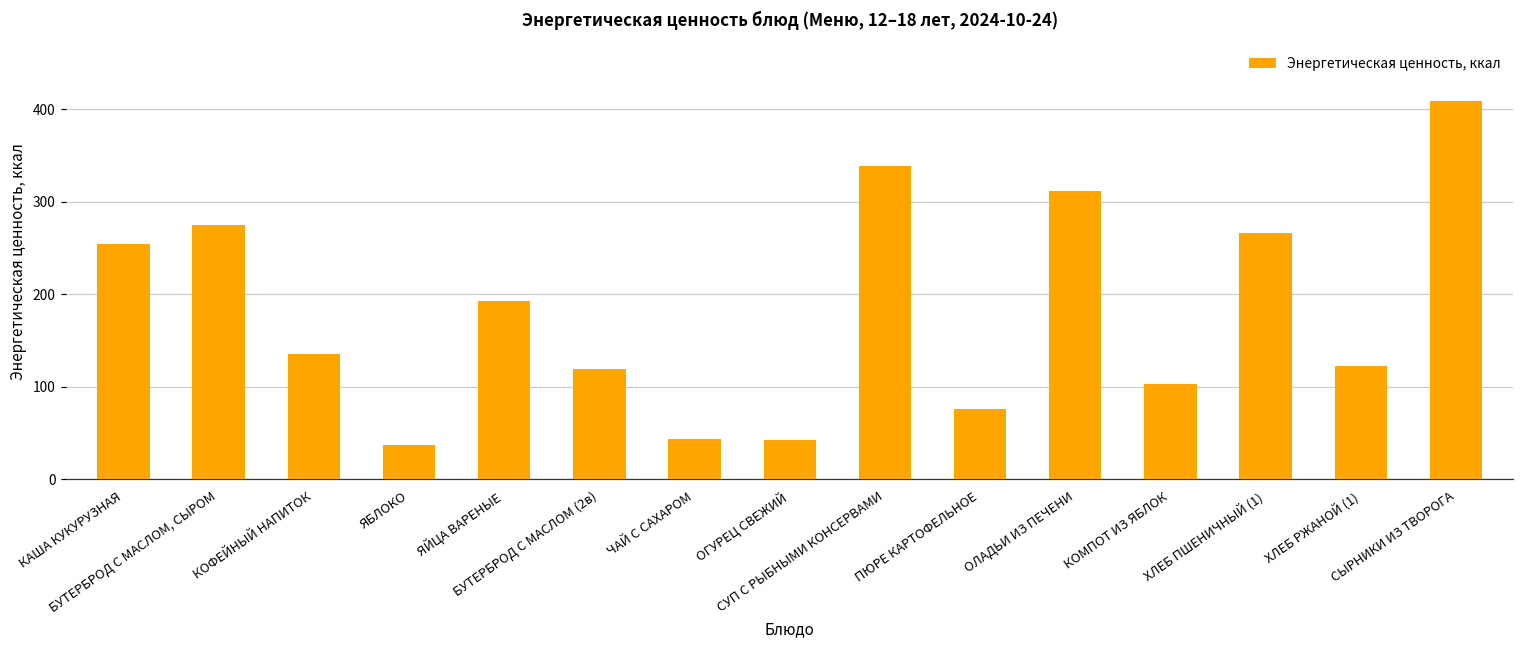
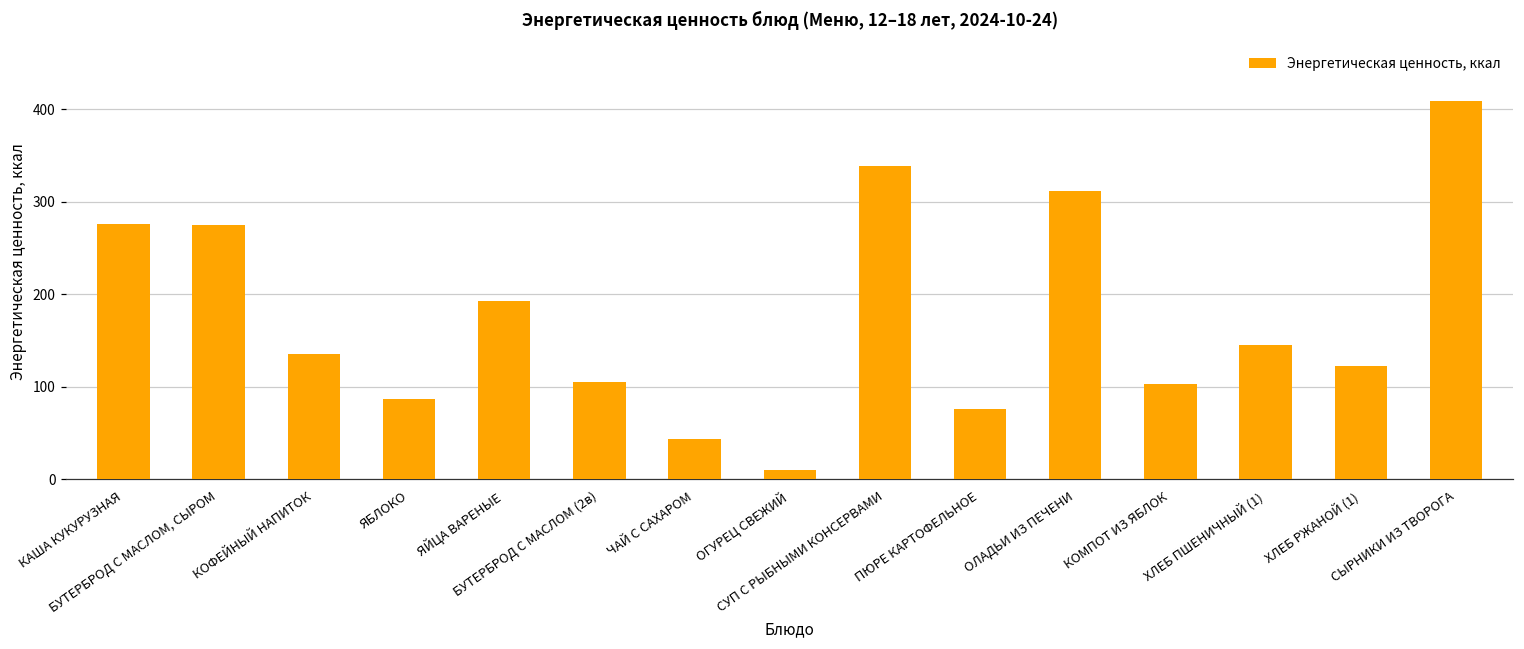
КАША КУКУРУЗНАЯ: 250 -> 280
ЯБЛОКО: 40 -> 90
БУТЕРБРОД С МАСЛОМ (2в): 120 -> 110
ОГУРЕЦ СВЕЖИЙ: 40 -> 10
ХЛЕБ ПШЕНИЧНЫЙ (1): 270 -> 150
